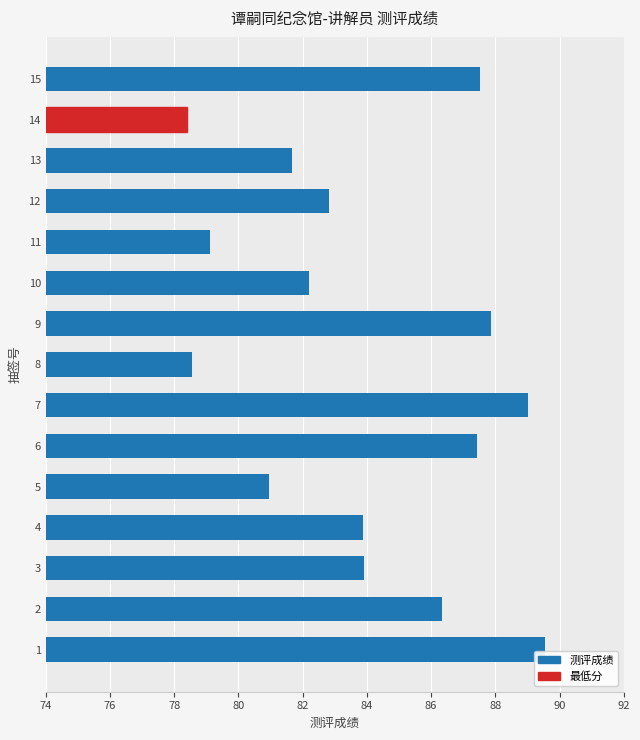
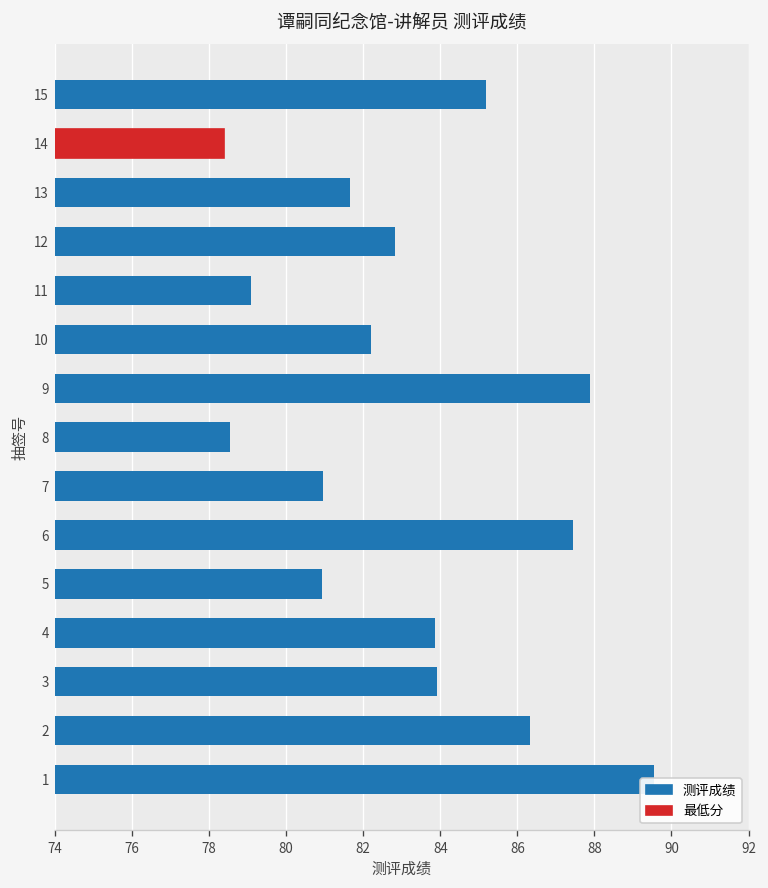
15: 87.5 -> 85.2
7: 89.0 -> 81.0
